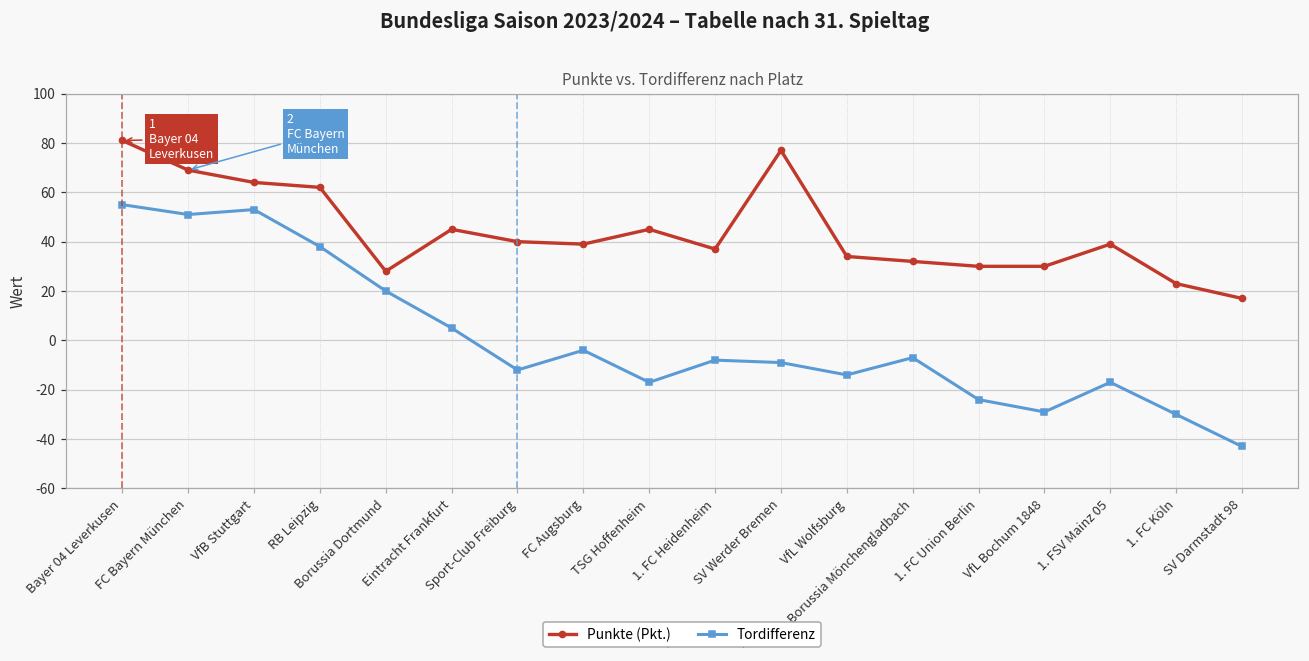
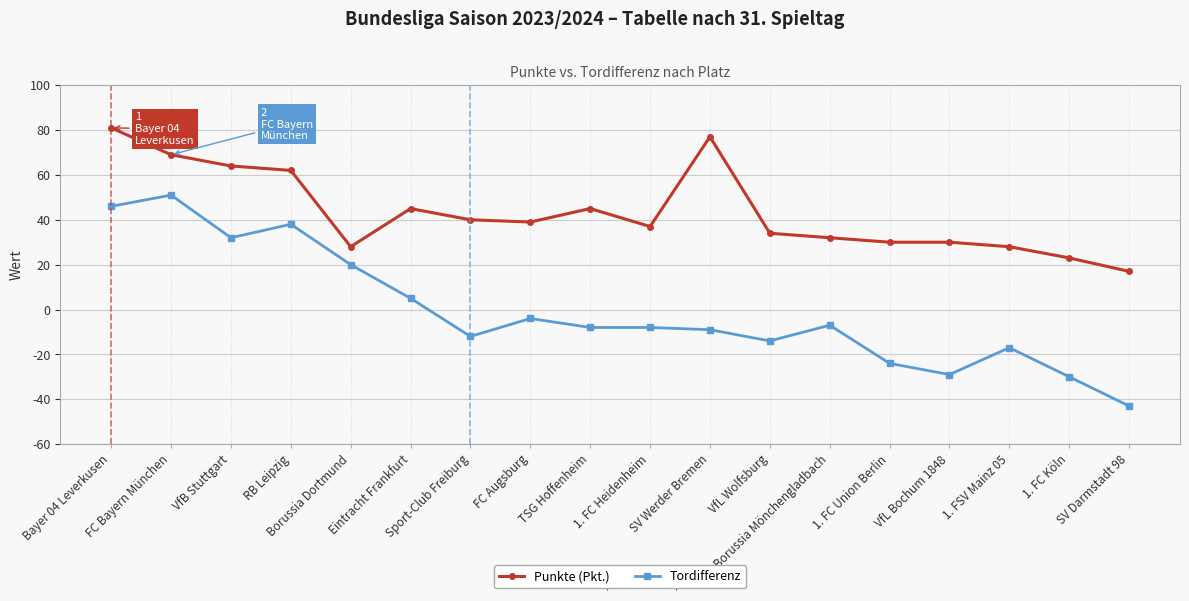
Tordifferenz, Bayer 04 Leverkusen: 55 -> 46
Tordifferenz, VfB Stuttgart: 53 -> 32
Tordifferenz, TSG Hoffenheim: -17 -> -8
Punkte (Pkt.), 1. FSV Mainz 05: 39 -> 28
